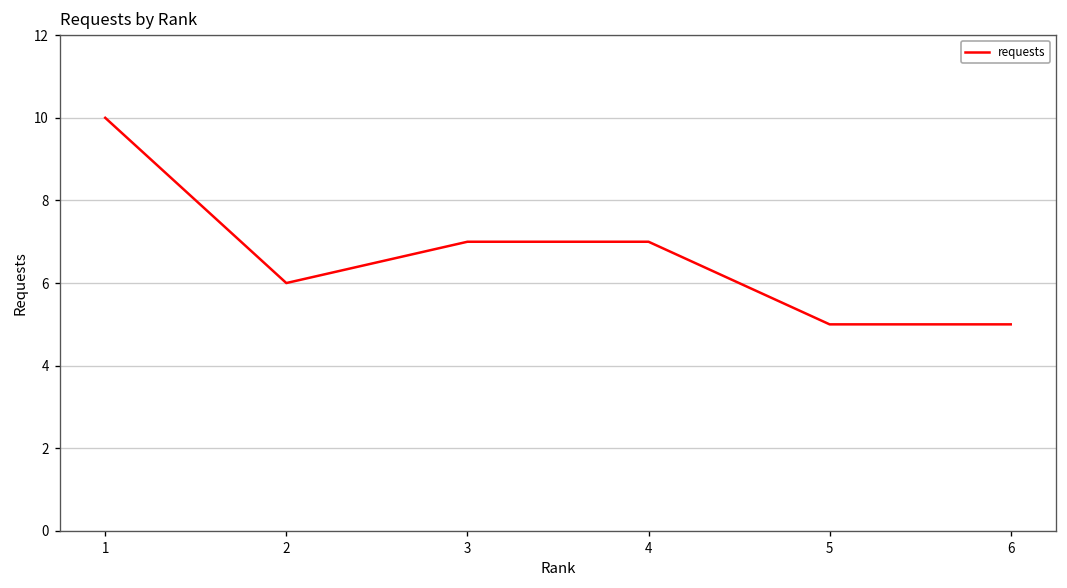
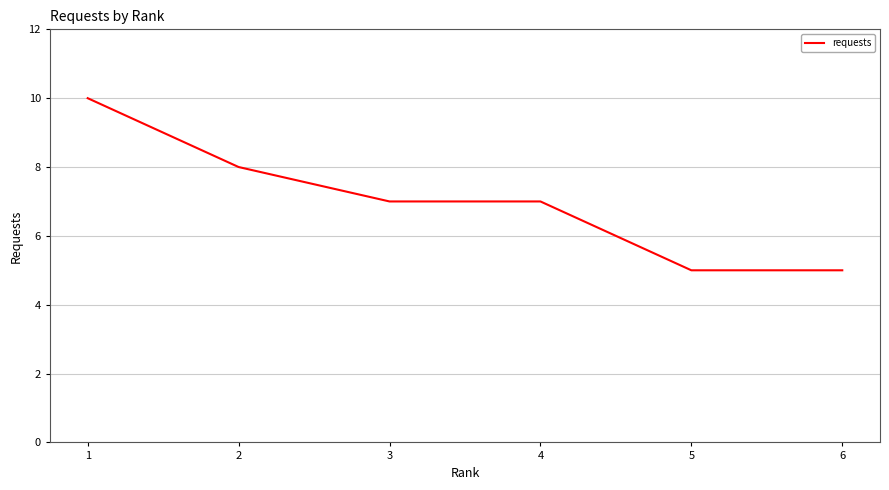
2: 6 -> 8
